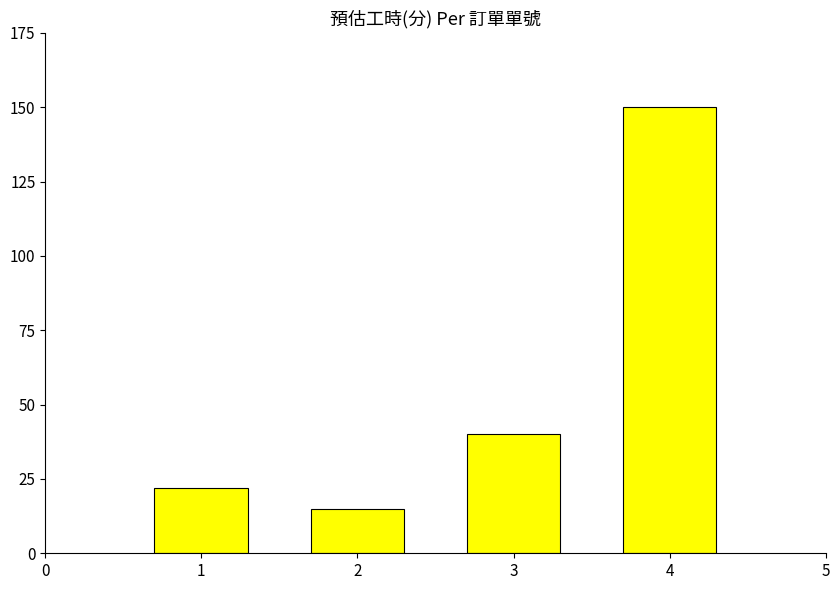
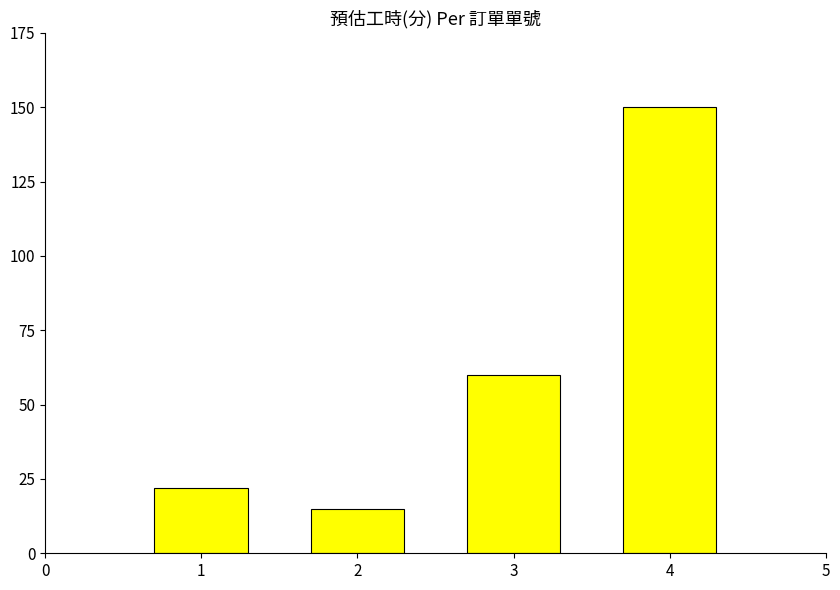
3: 40 -> 60
